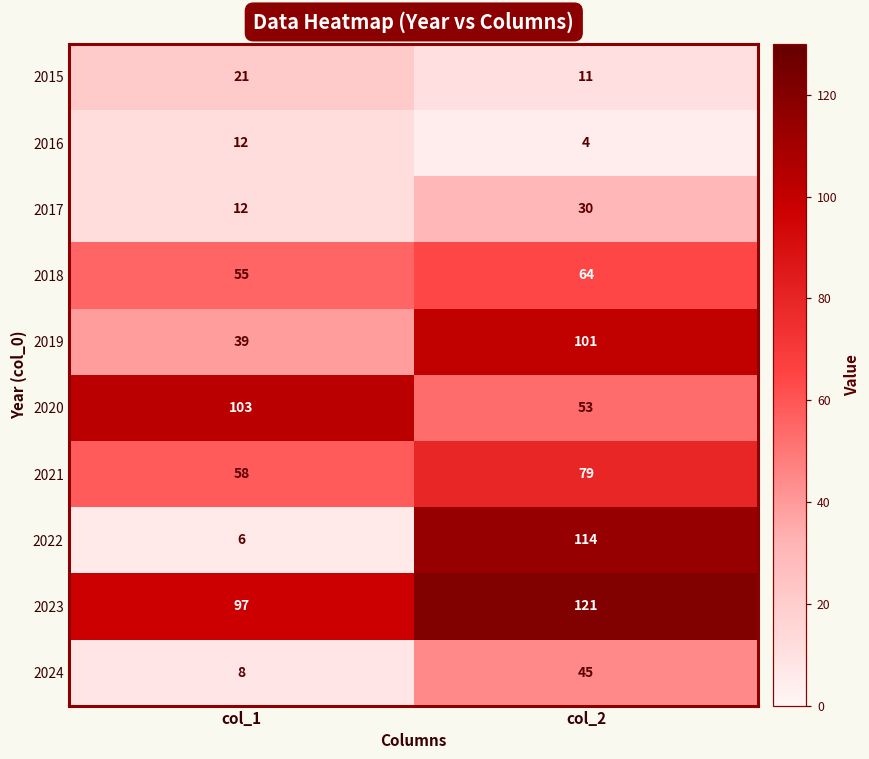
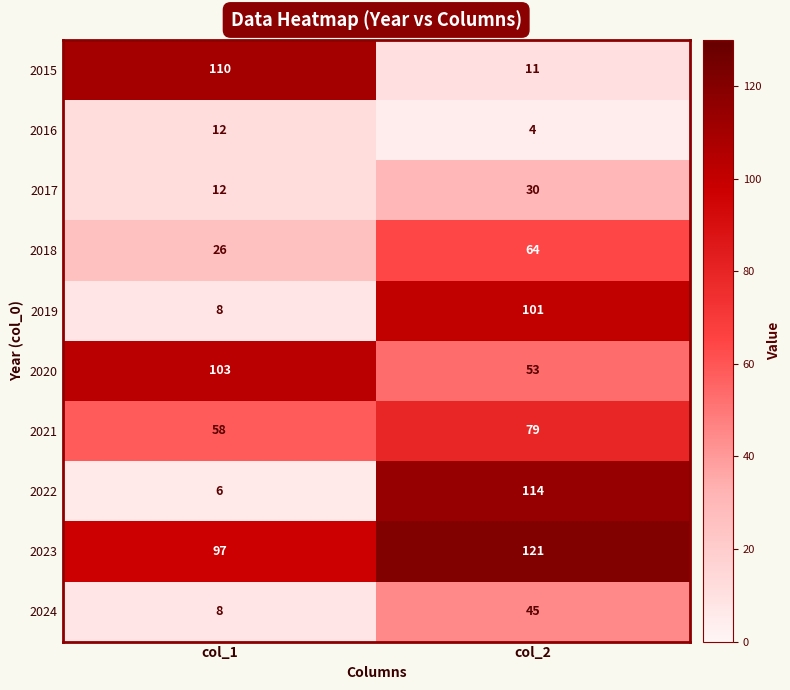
2015, col_1: 21 -> 110
2018, col_1: 55 -> 26
2019, col_1: 39 -> 8
